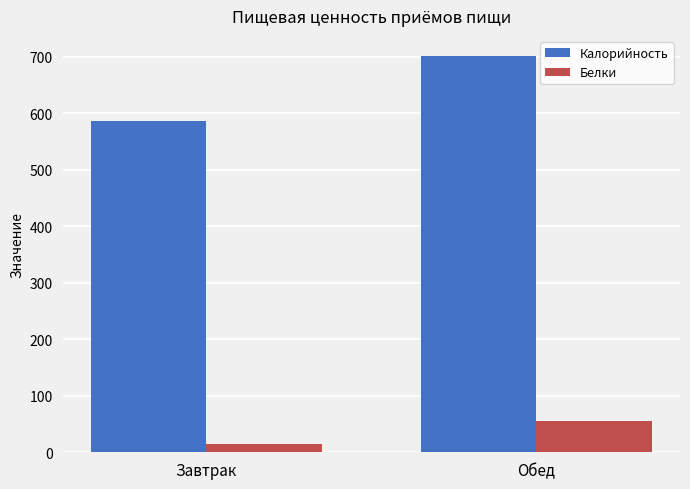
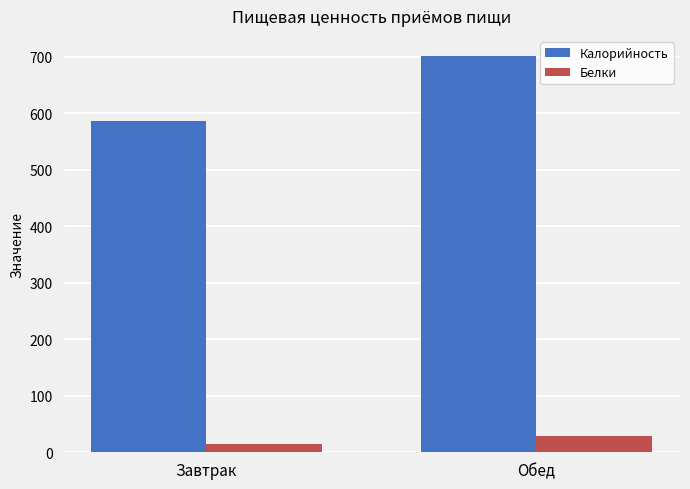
Белки, Обед: 60 -> 30
